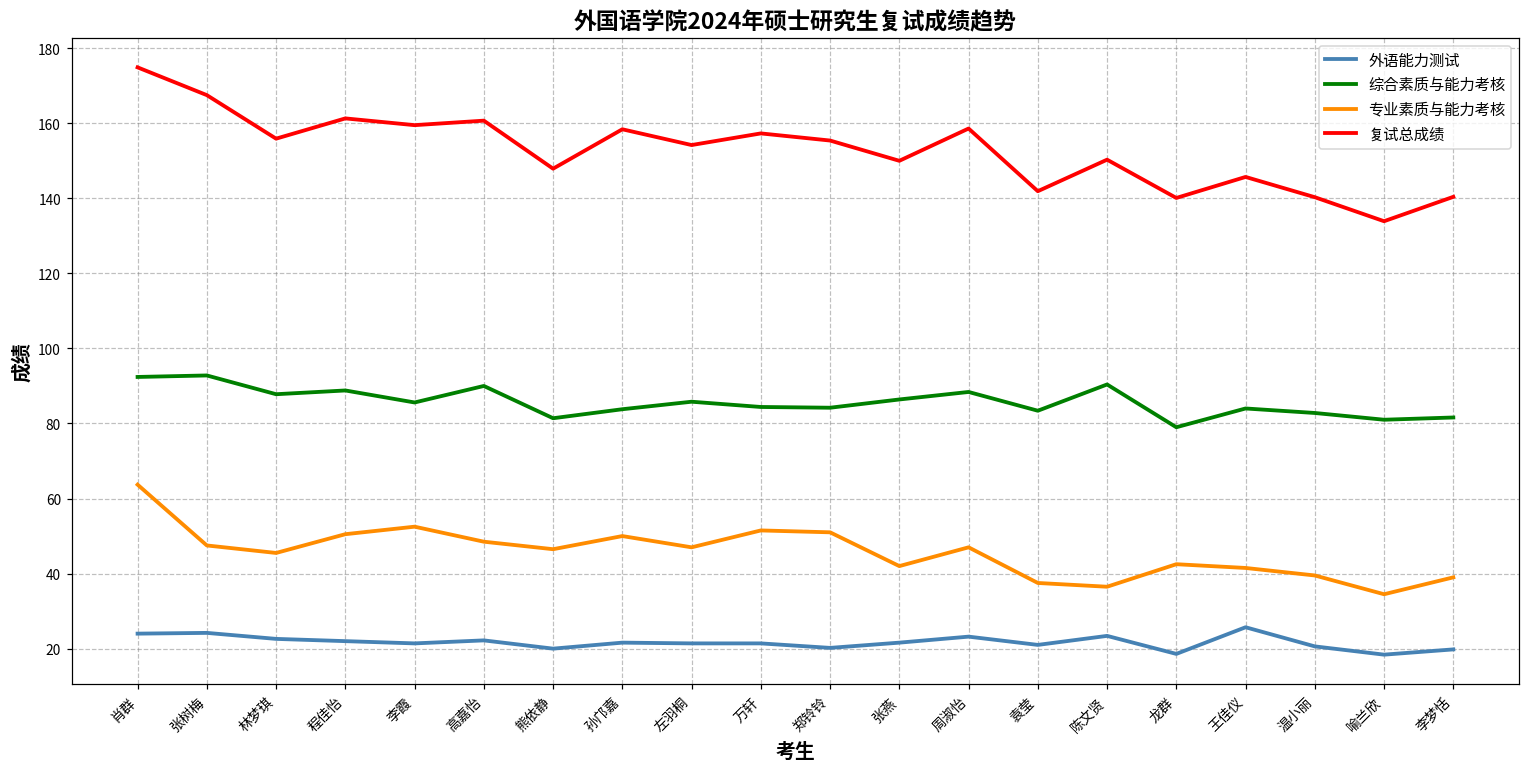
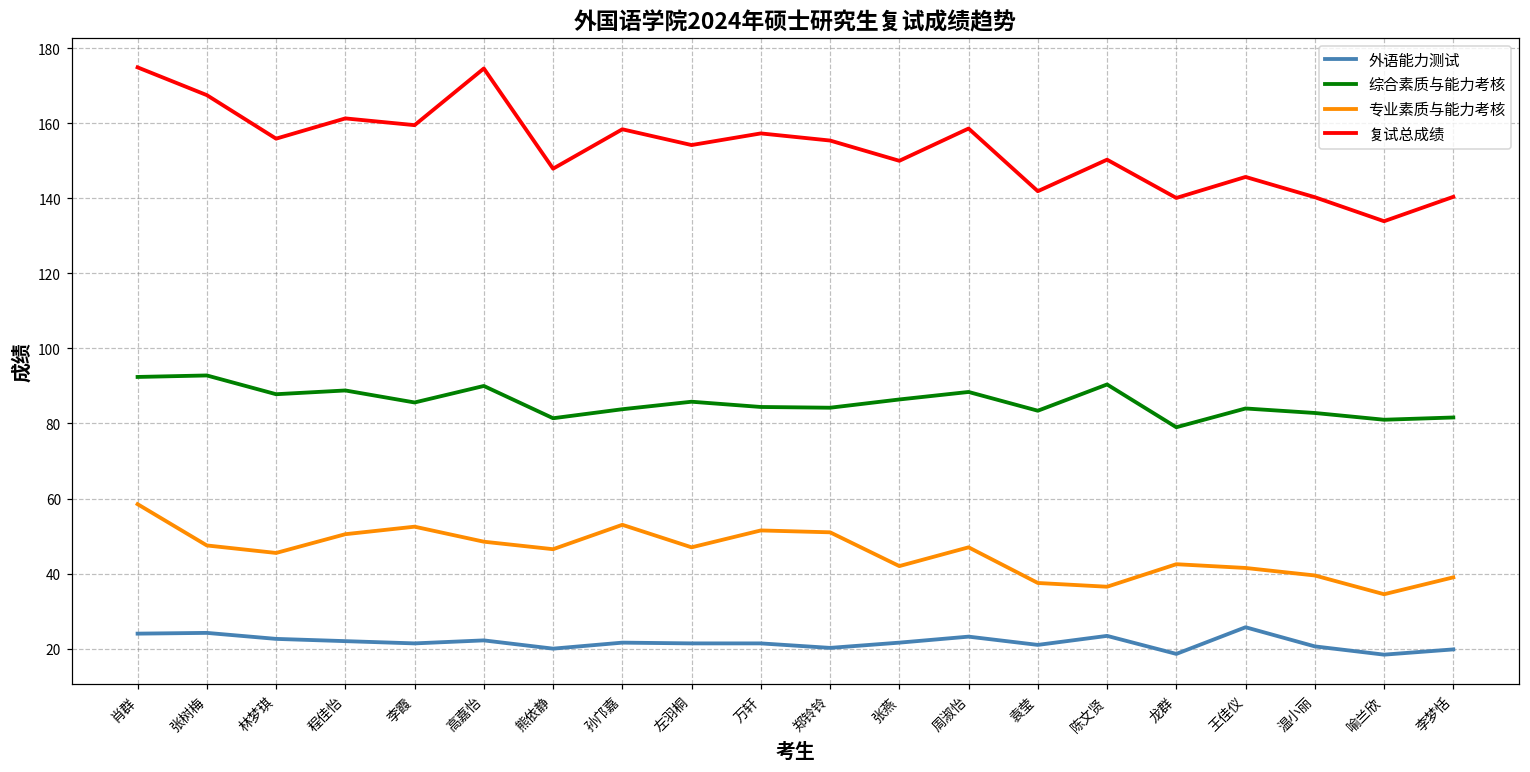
专业素质与能力考核, 肖群: 64 -> 59
复试总成绩, 高嘉怡: 161 -> 175
专业素质与能力考核, 孙邝嘉: 50 -> 53
